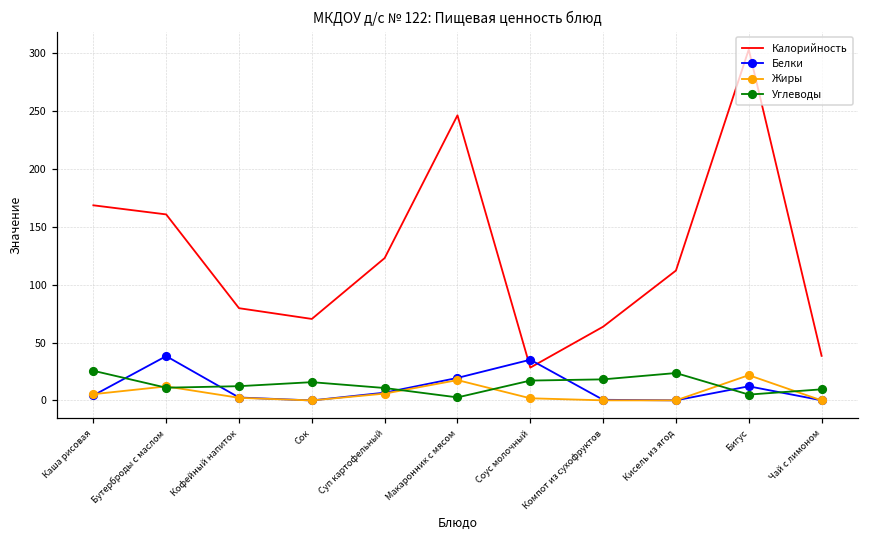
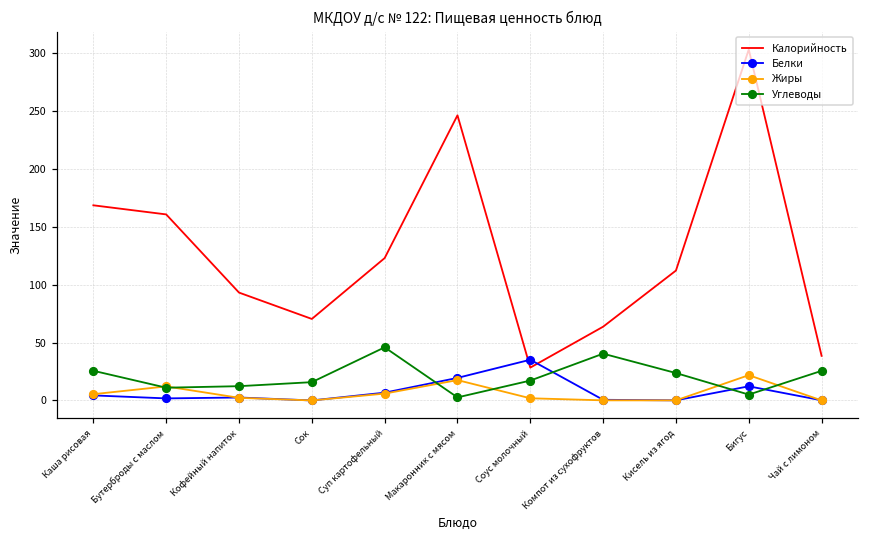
Белки, Бутерброды с маслом: 38 -> 2
Калорийность, Кофейный напиток: 80 -> 93
Углеводы, Суп картофельный: 11 -> 46
Углеводы, Компот из сухофруктов: 18 -> 40
Углеводы, Чай с лимоном: 10 -> 26
